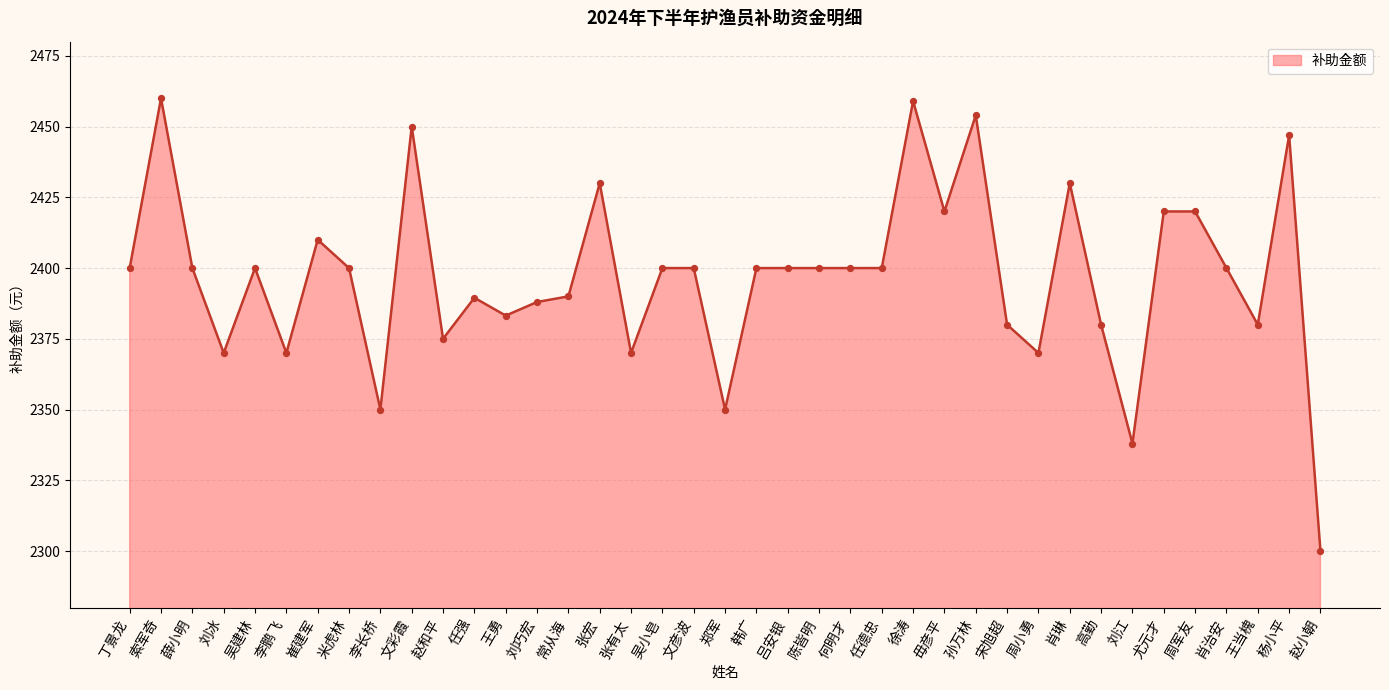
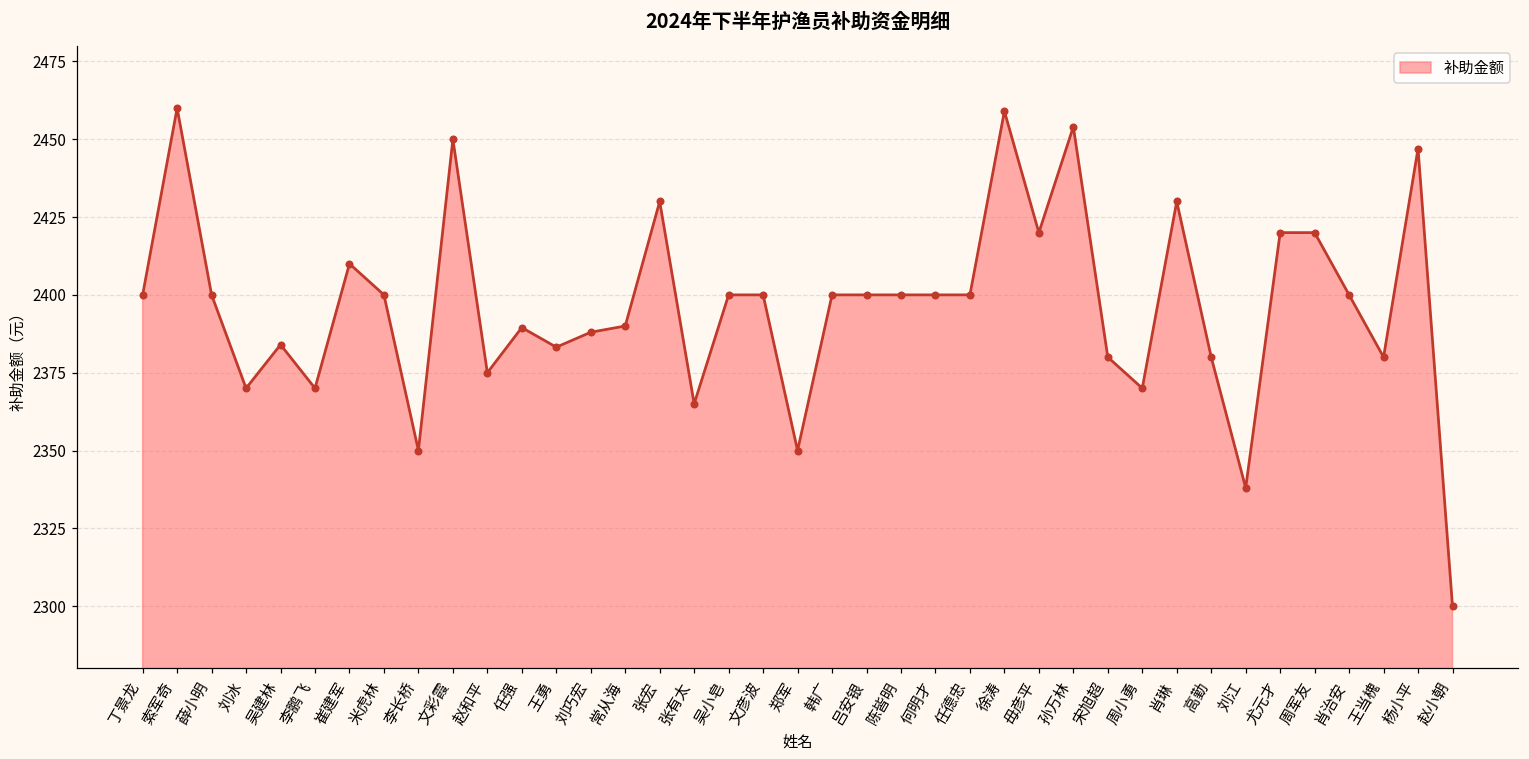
吴建林: 2400 -> 2384
张有太: 2370 -> 2365
